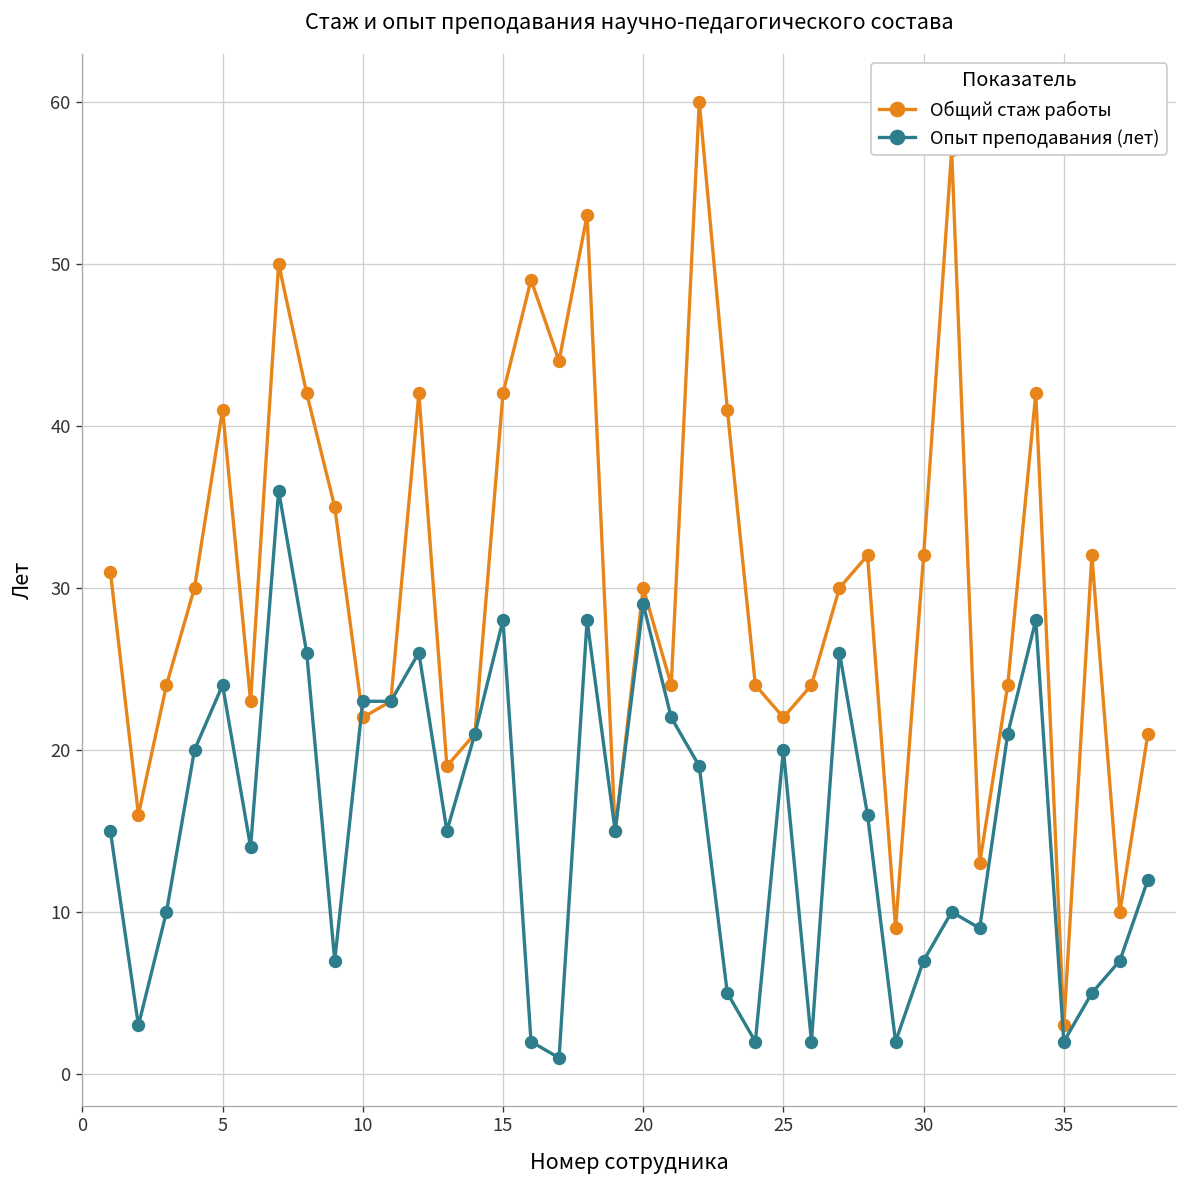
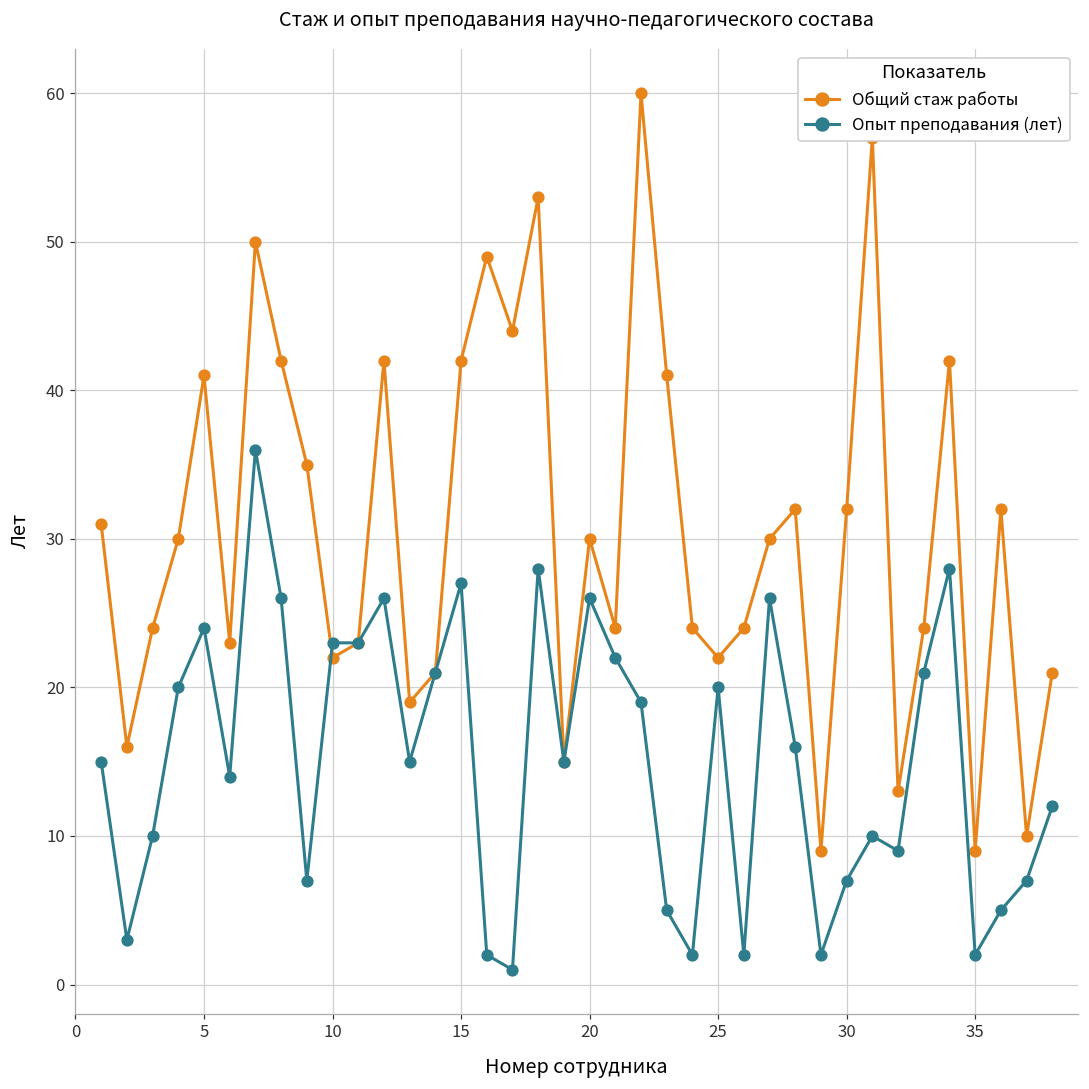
Опыт преподавания (лет), 15: 28 -> 27
Опыт преподавания (лет), 20: 29 -> 26
Общий стаж работы, 35: 3 -> 9
